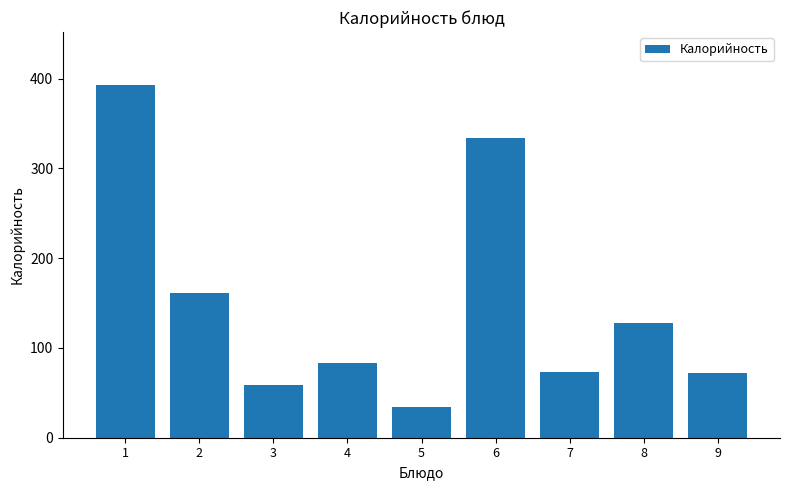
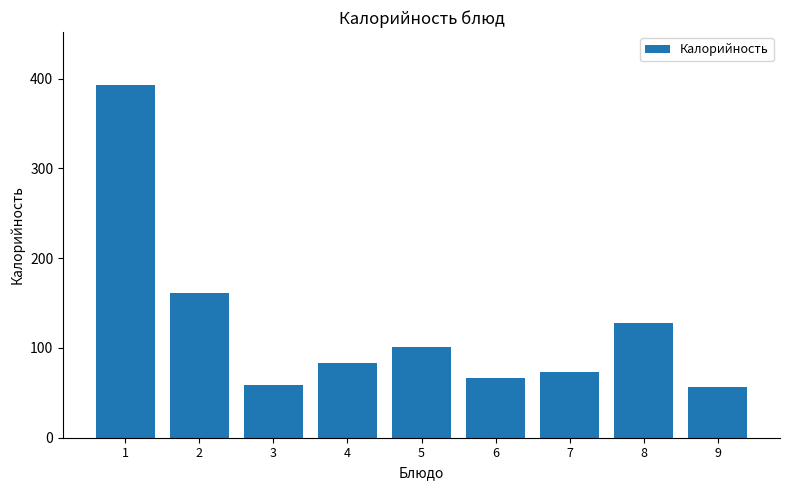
5: 30 -> 100
6: 330 -> 70
9: 70 -> 60
